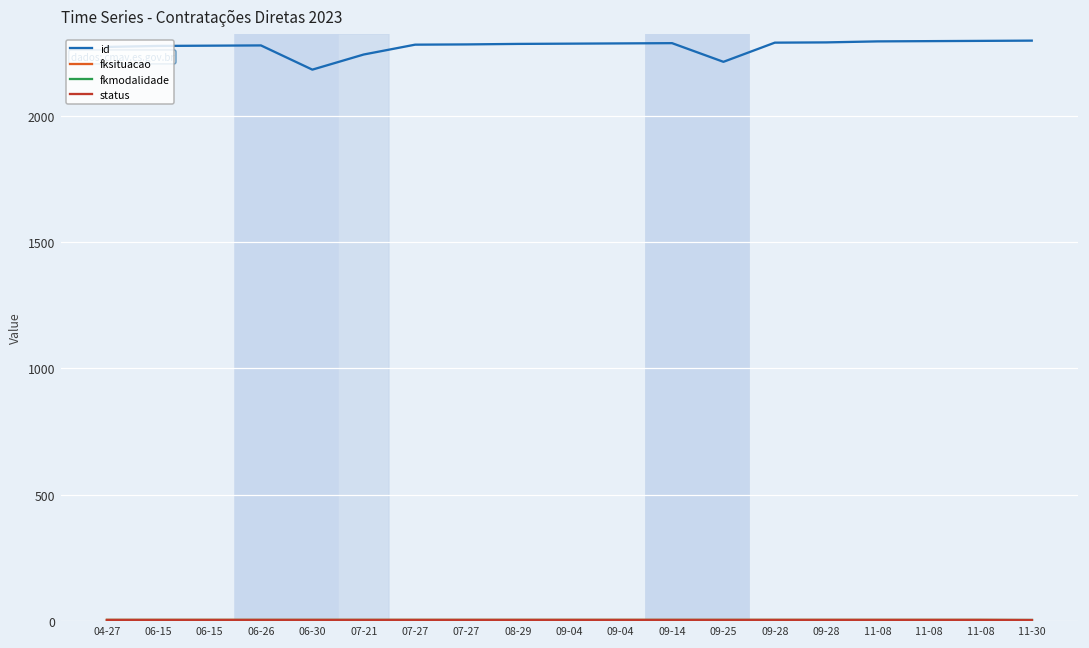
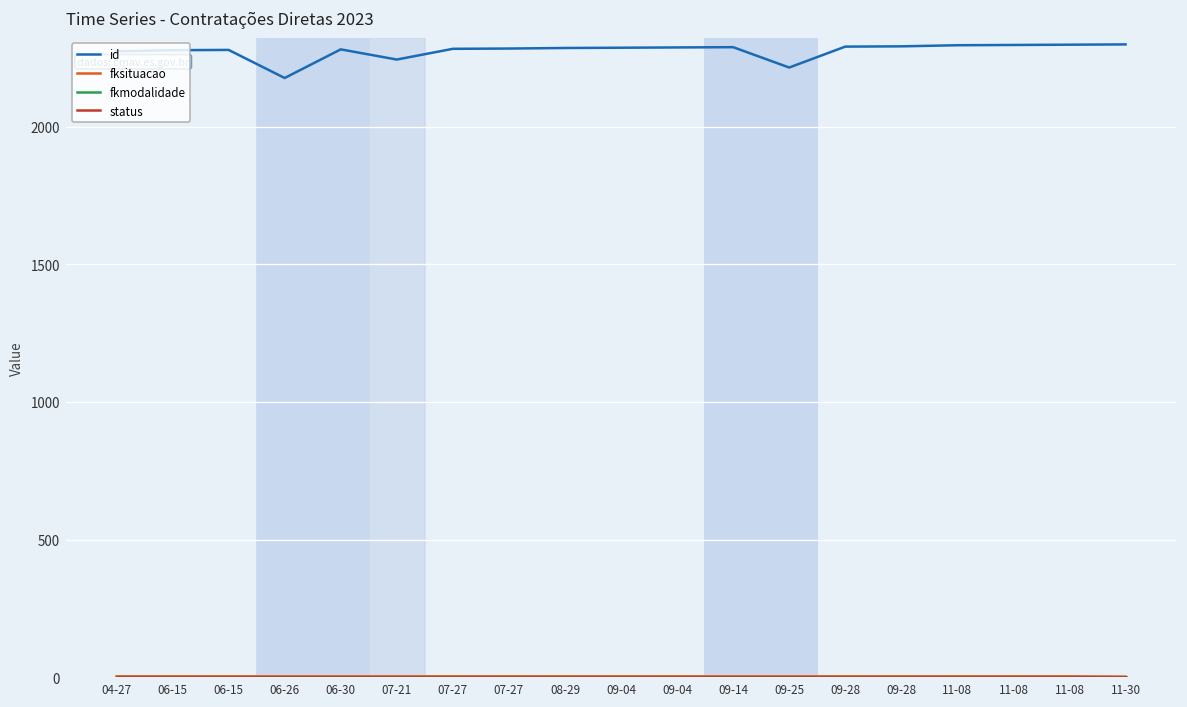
id, 06-26: 2280 -> 2180
id, 06-30: 2180 -> 2280
